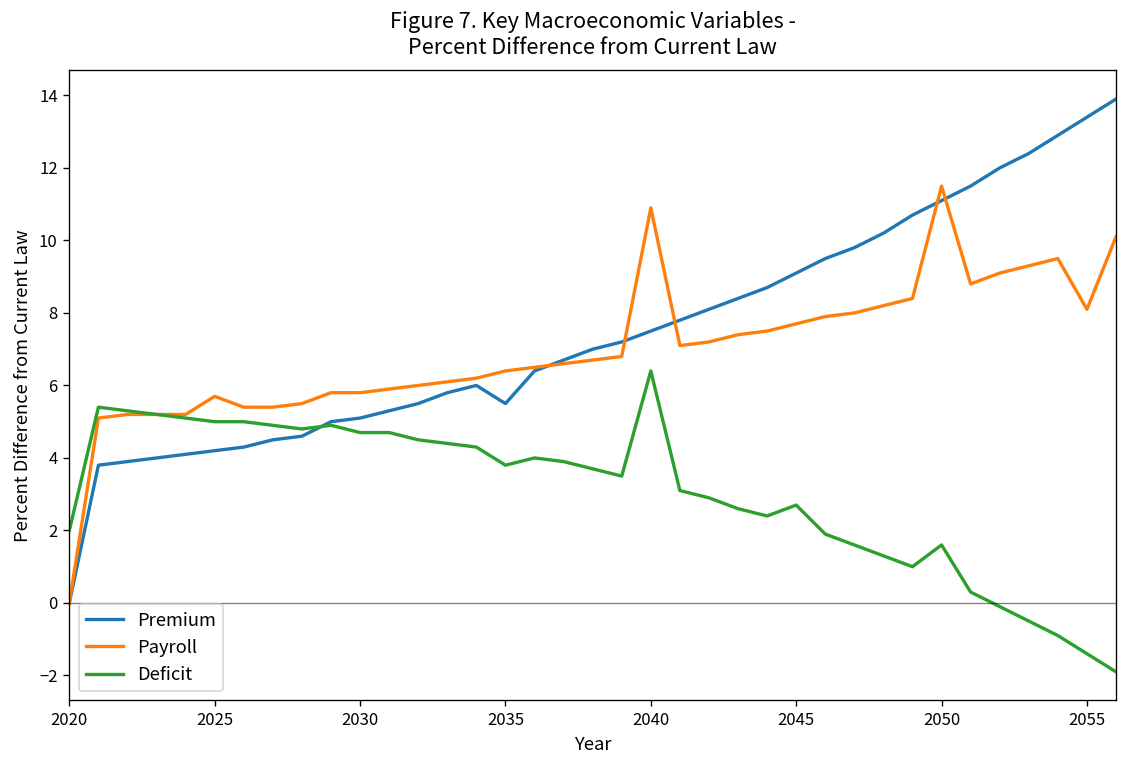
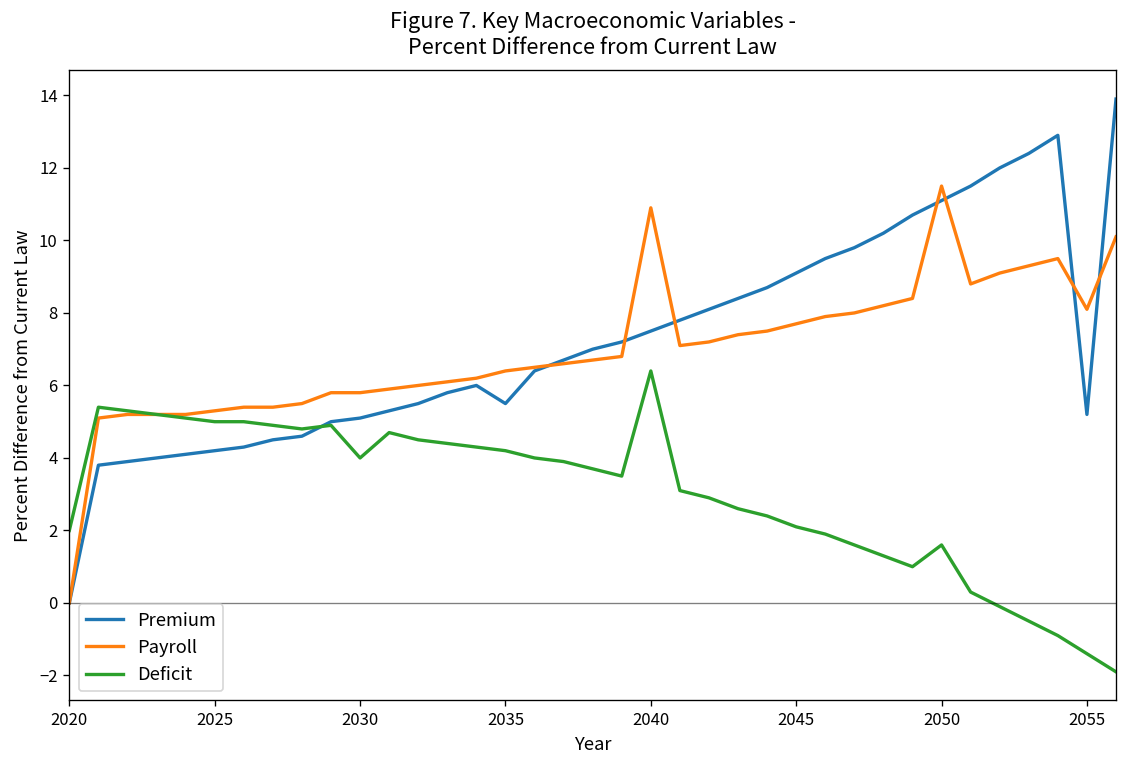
Payroll, 2025: 5.7 -> 5.3
Deficit, 2030: 4.7 -> 4.0
Deficit, 2035: 3.8 -> 4.2
Deficit, 2045: 2.7 -> 2.1
Premium, 2055: 13.4 -> 5.2
